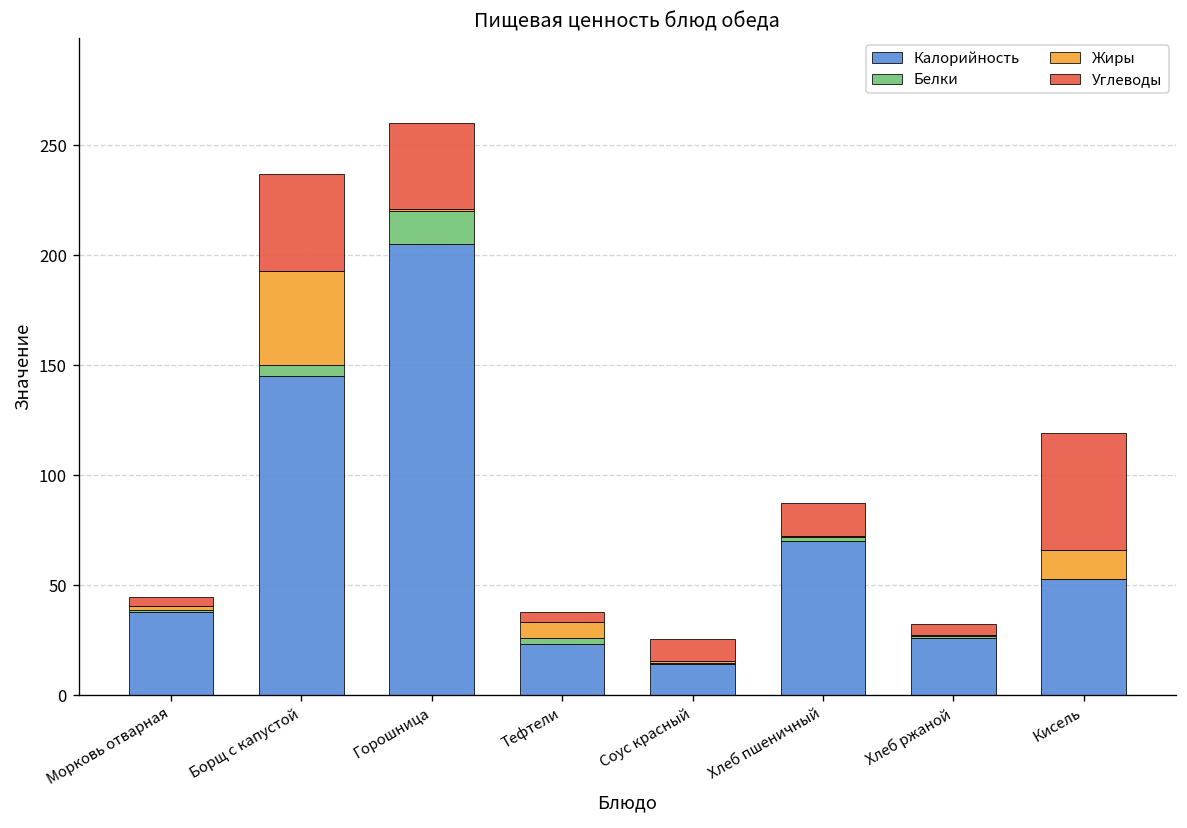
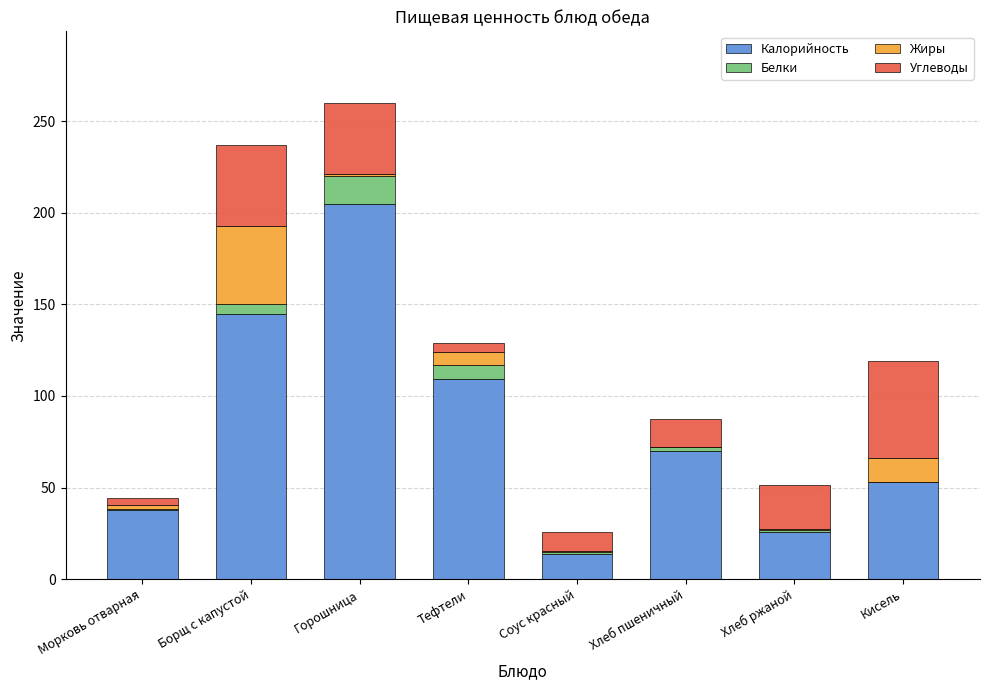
Калорийность, Тефтели: 23 -> 109
Белки, Тефтели: 3 -> 8
Углеводы, Хлеб ржаной: 5 -> 24
